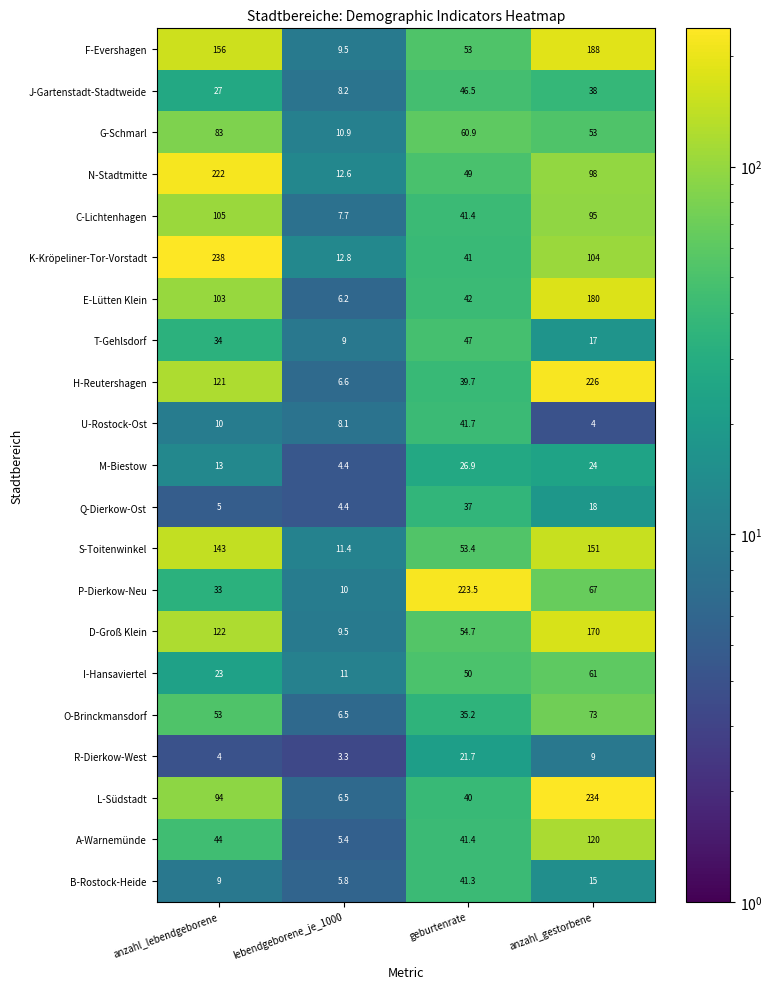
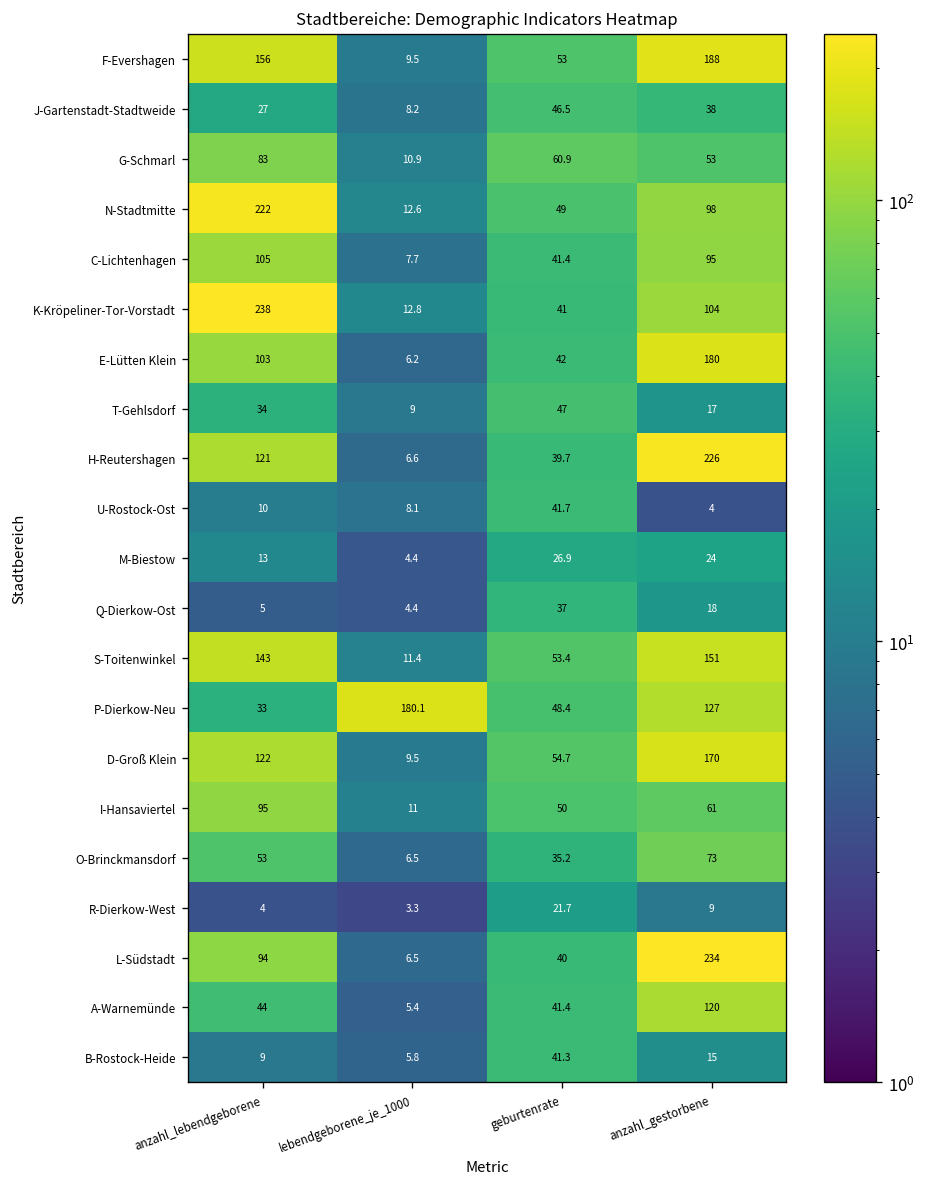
P-Dierkow-Neu, lebendgeborene_je_1000: 10 -> 180.1
P-Dierkow-Neu, geburtenrate: 223.5 -> 48.4
P-Dierkow-Neu, anzahl_gestorbene: 67 -> 127
I-Hansaviertel, anzahl_lebendgeborene: 23 -> 95
